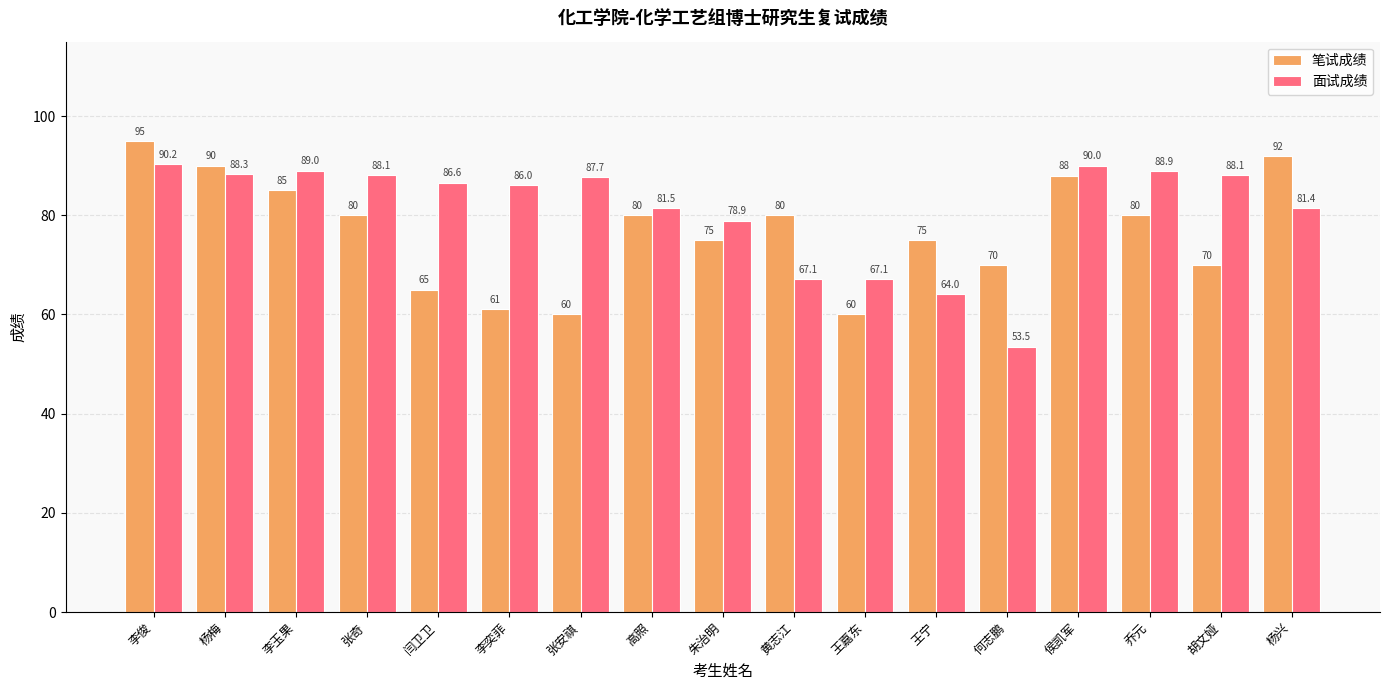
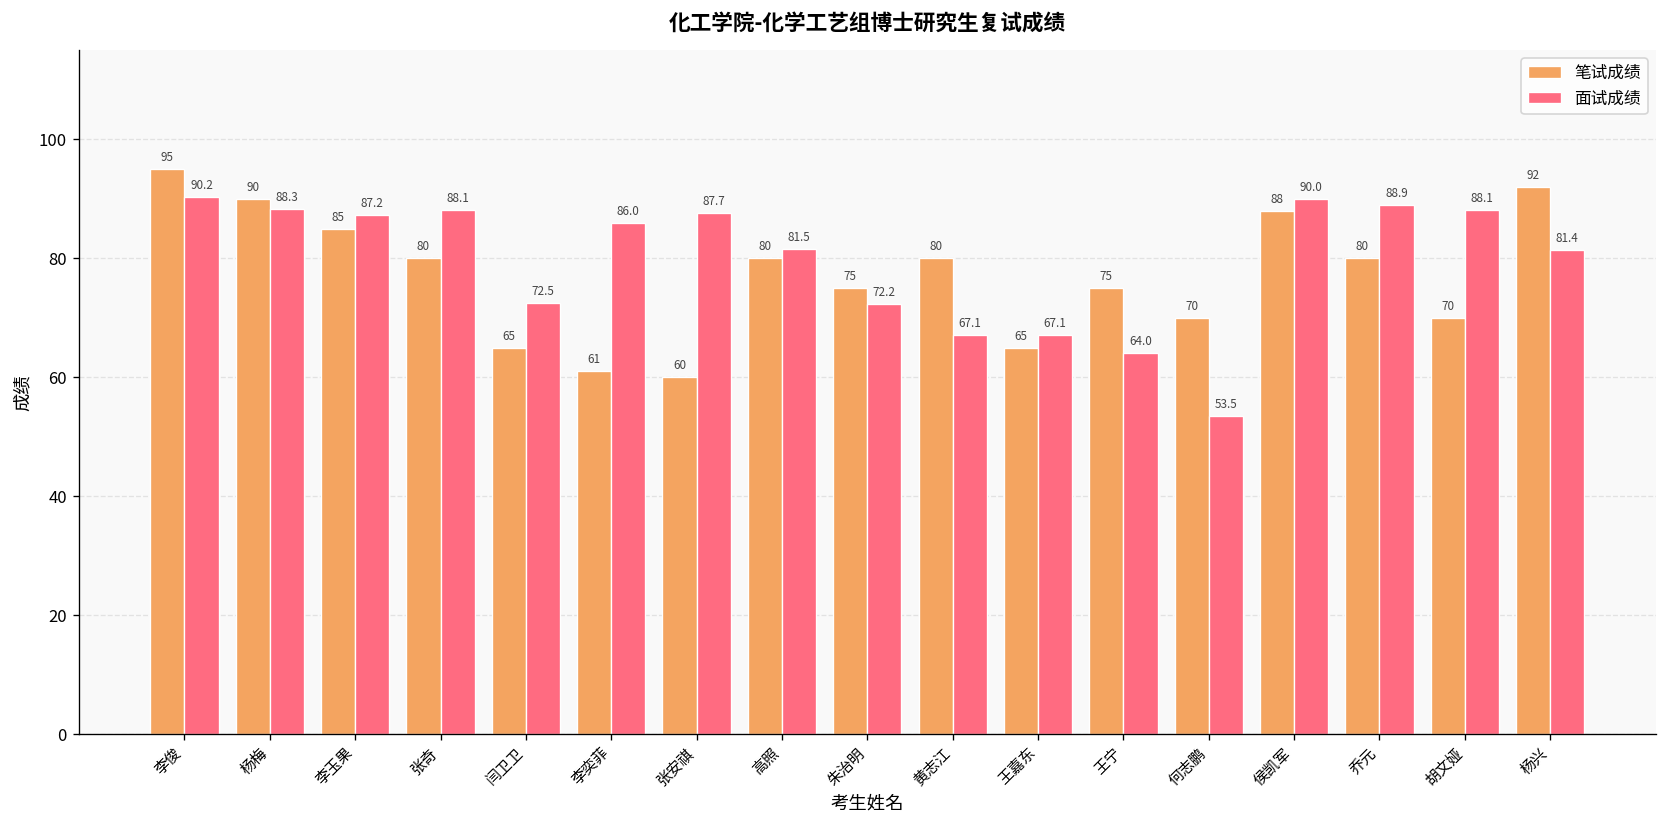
面试成绩, 李玉果: 89.0 -> 87.2
面试成绩, 闫卫卫: 86.6 -> 72.5
面试成绩, 朱治明: 78.9 -> 72.2
笔试成绩, 王嘉东: 60 -> 65
